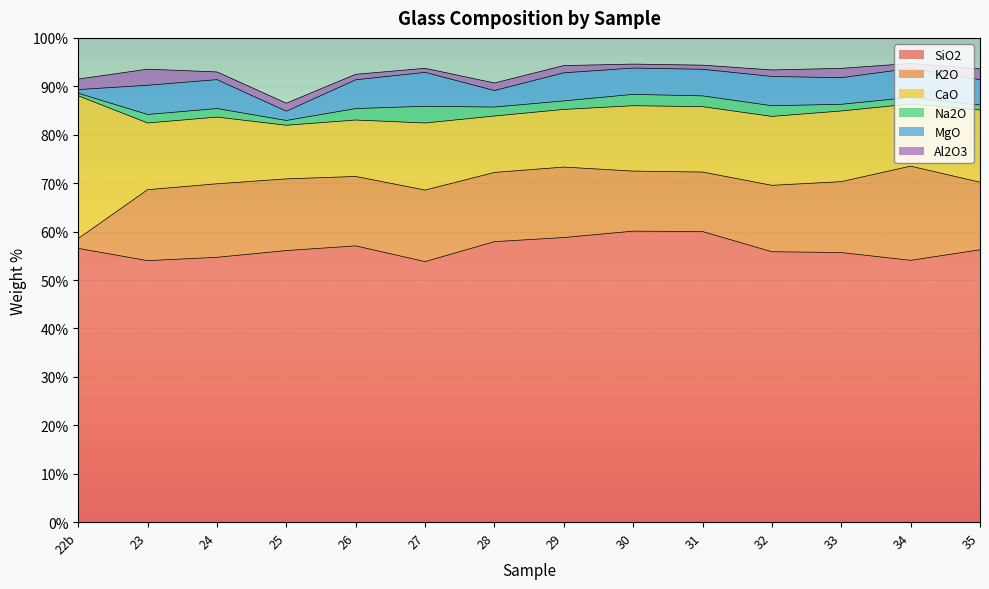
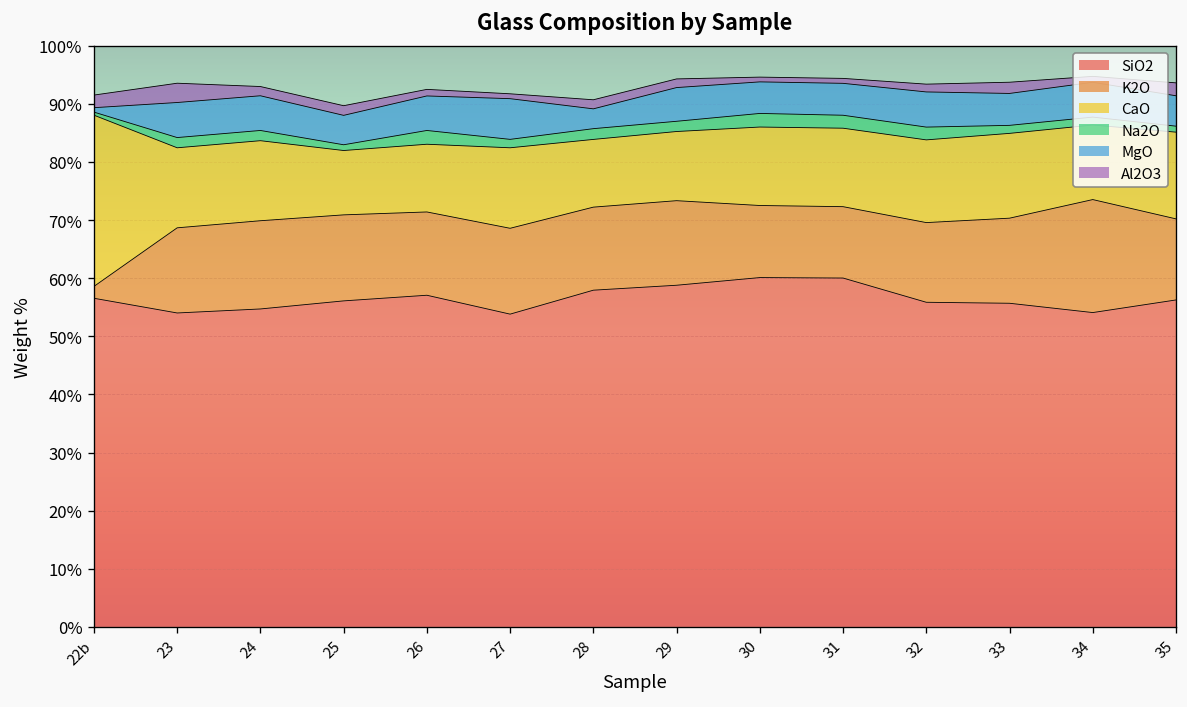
MgO, 25: 2% -> 5%
Na2O, 27: 3% -> 1%
